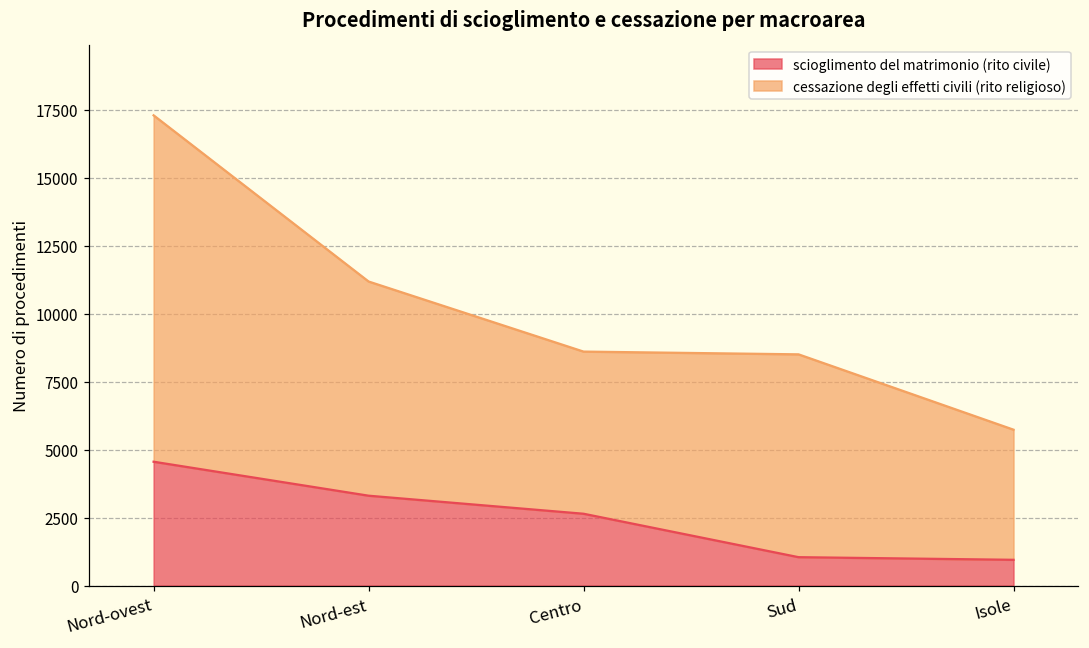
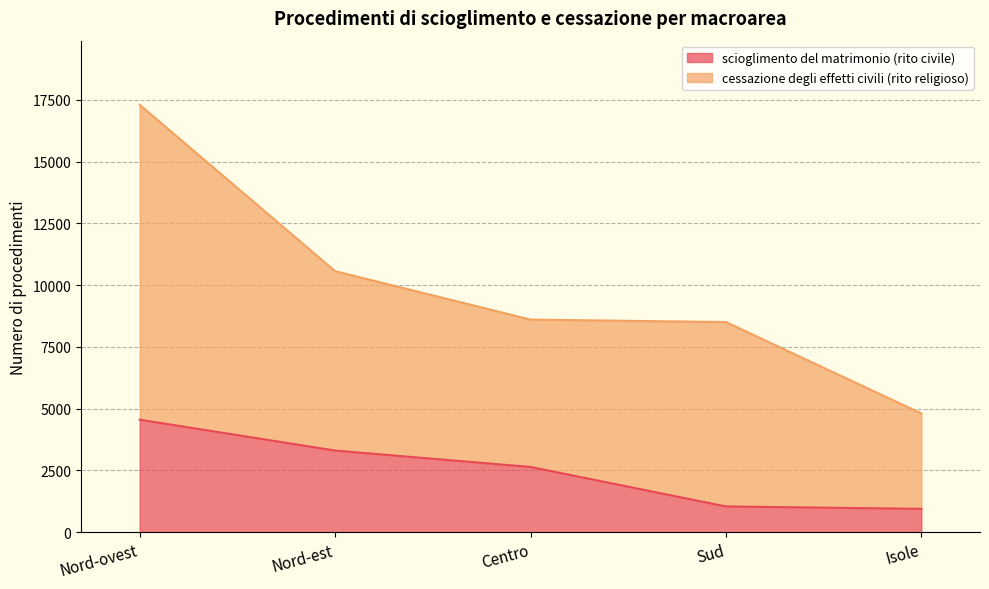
cessazione degli effetti civili (rito religioso), Nord-est: 7900 -> 7300
cessazione degli effetti civili (rito religioso), Isole: 4800 -> 3900
